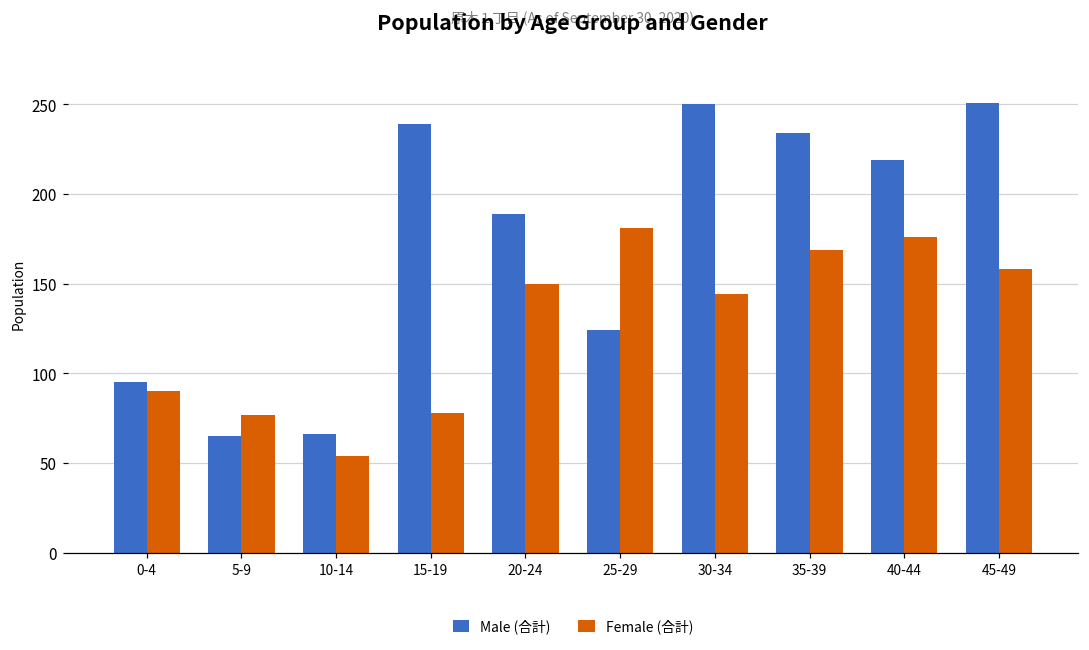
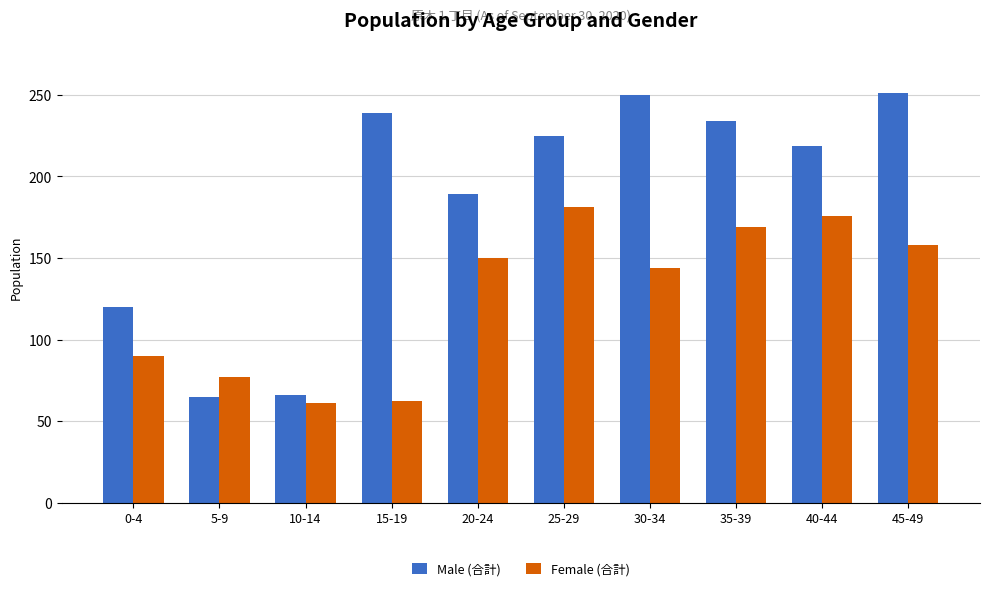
Male (合計), 0-4: 95 -> 120
Female (合計), 10-14: 54 -> 61
Female (合計), 15-19: 78 -> 62
Male (合計), 25-29: 124 -> 225
